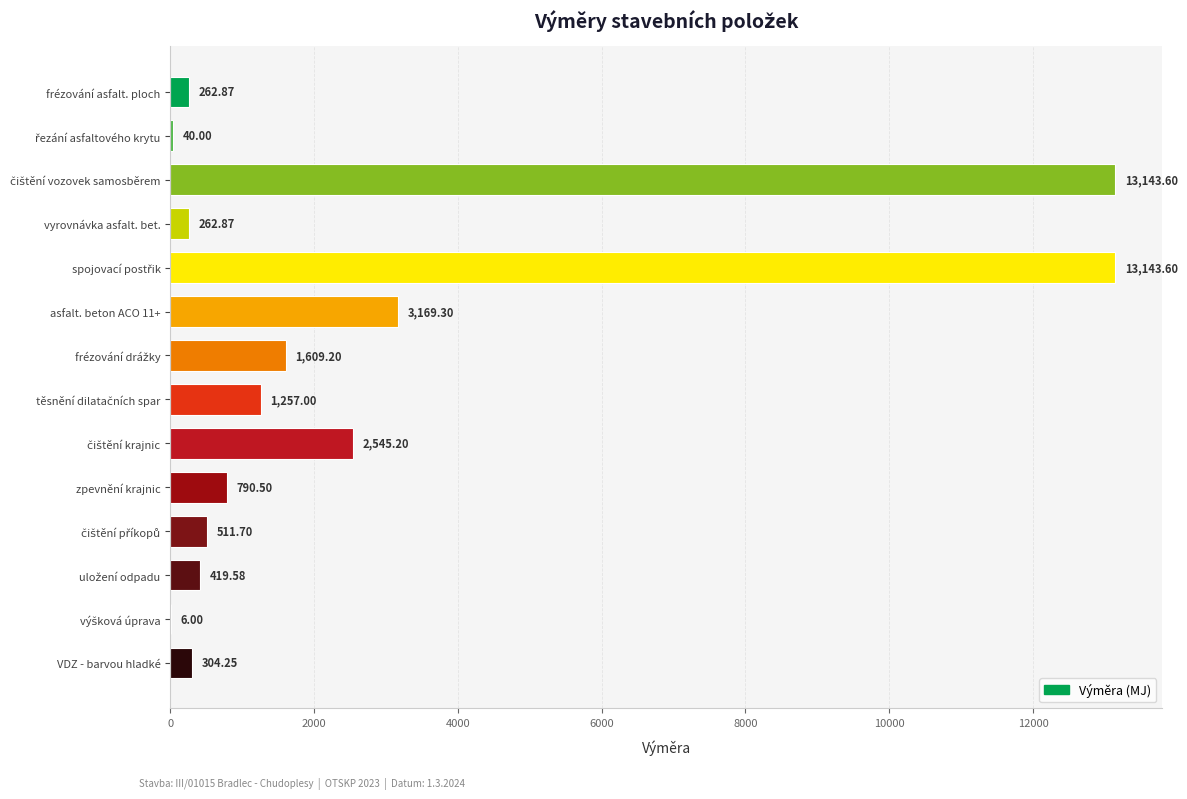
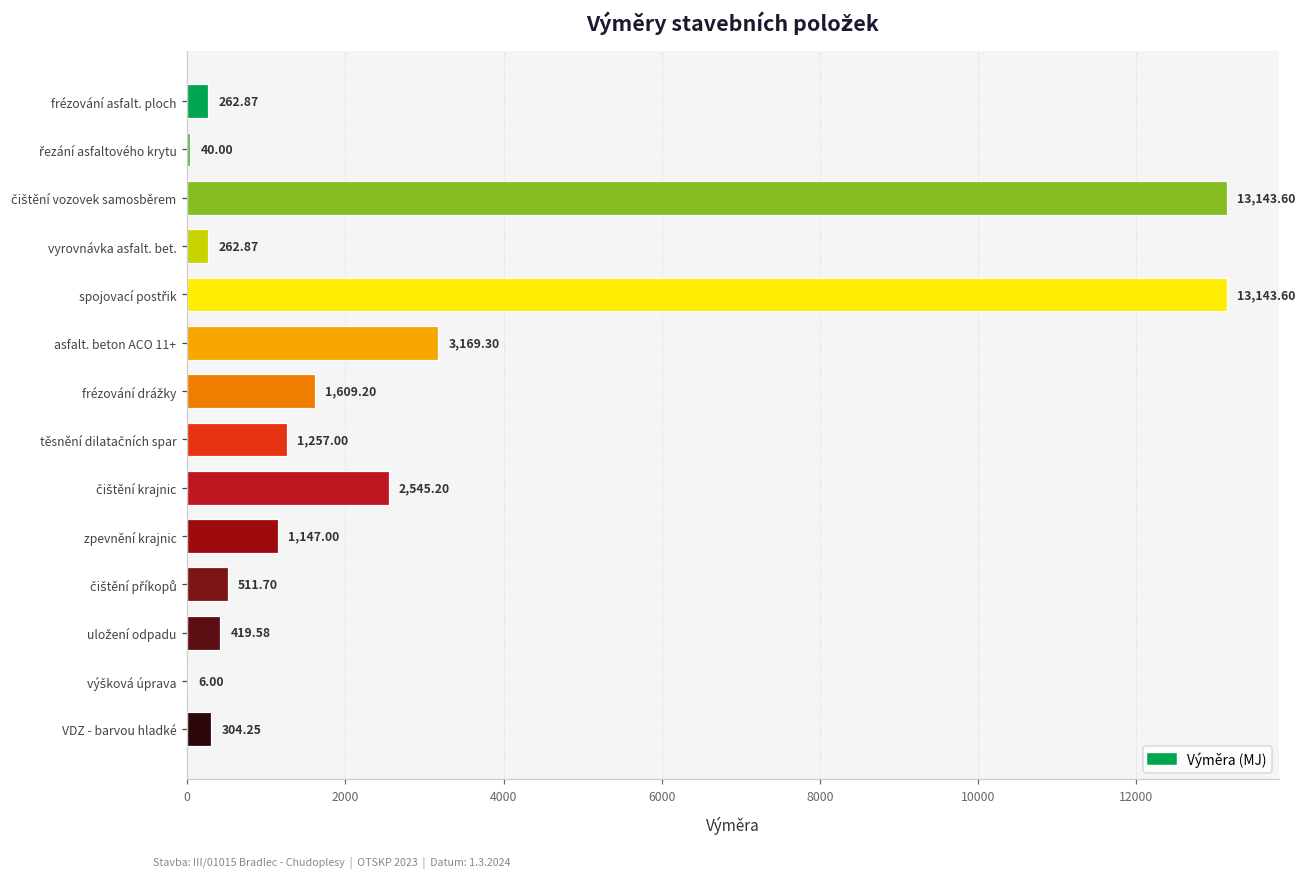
zpevnění krajnic: 790.50 -> 1,147.00
